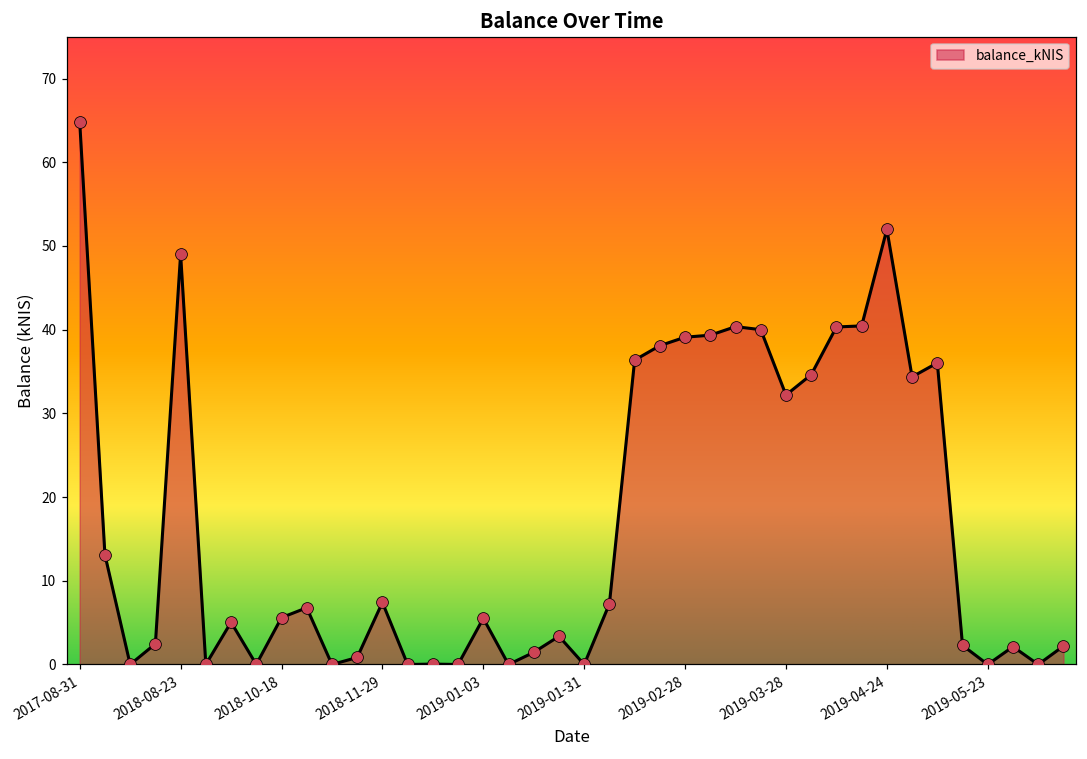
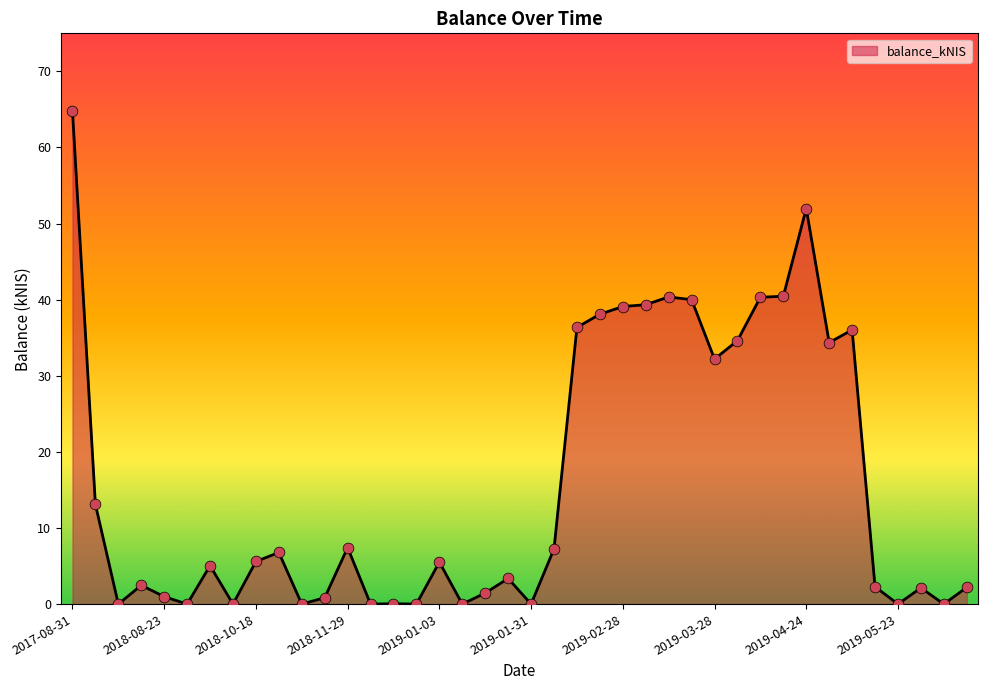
2018-08-23: 49 -> 1
